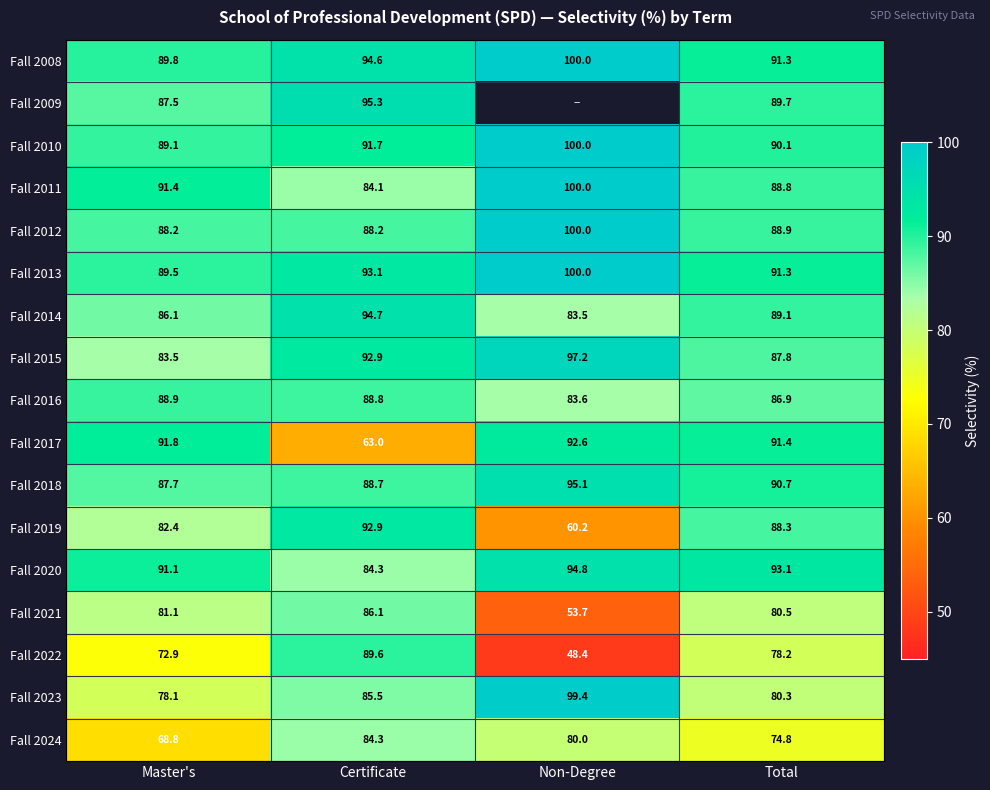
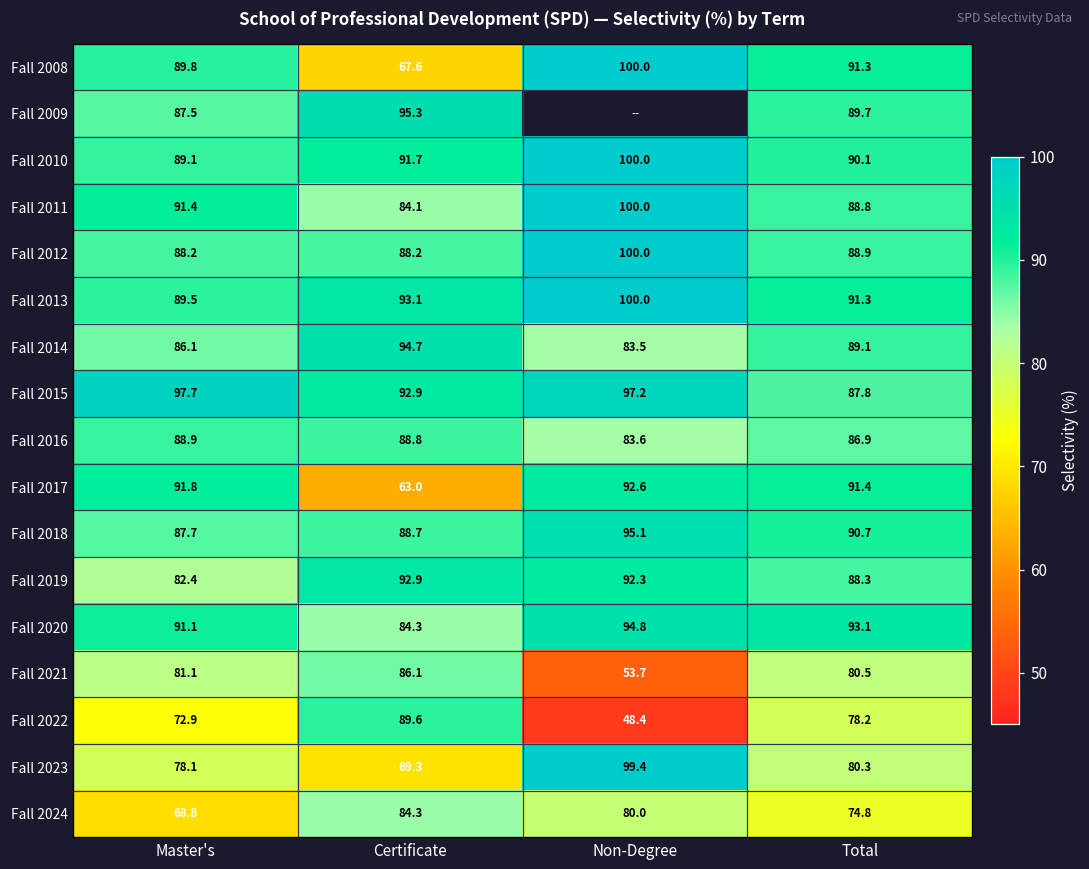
Fall 2008, Certificate: 94.6 -> 67.6
Fall 2015, Master's: 83.5 -> 97.7
Fall 2019, Non-Degree: 60.2 -> 92.3
Fall 2023, Certificate: 85.5 -> 69.3
